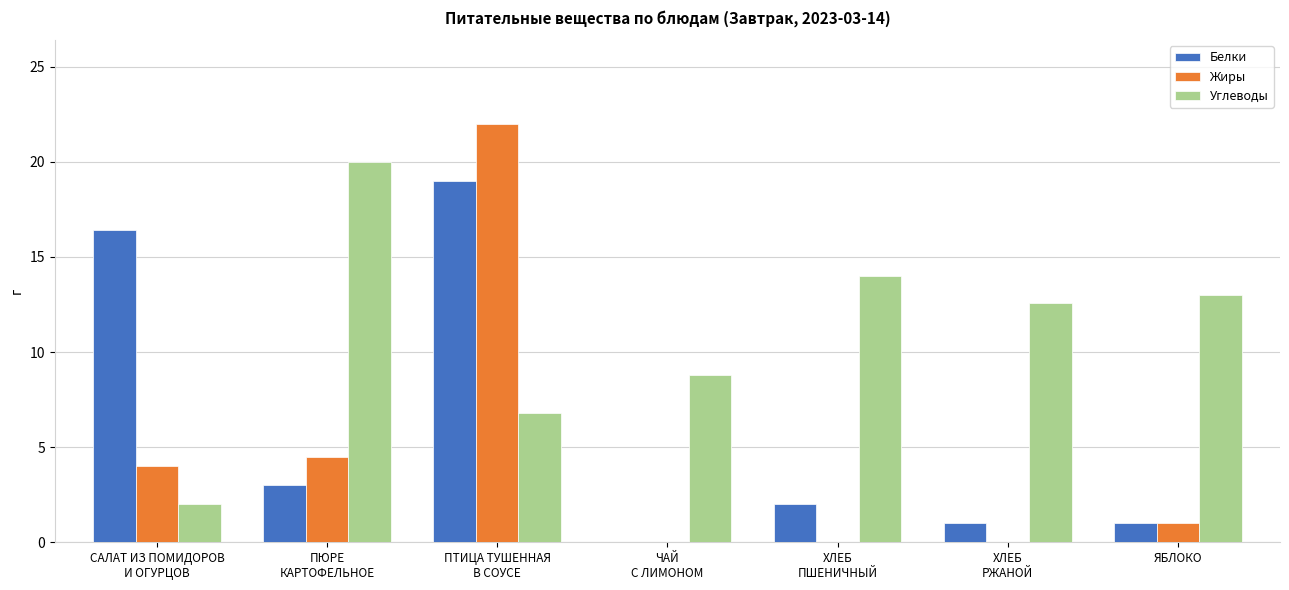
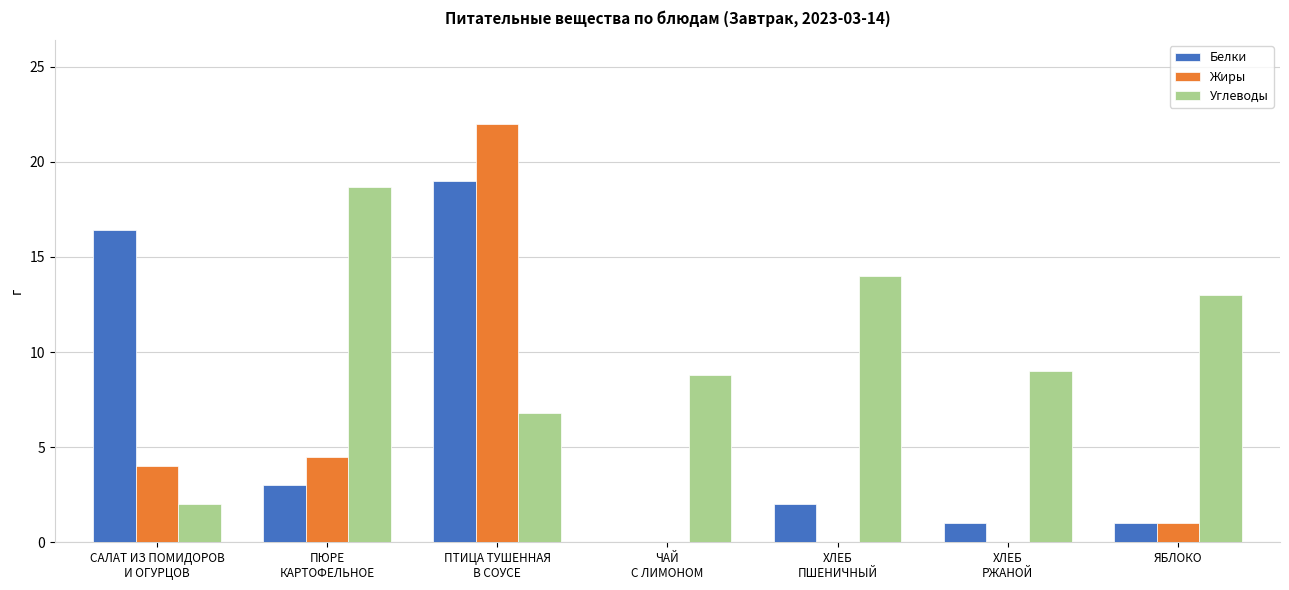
Углеводы, ПЮРЕ КАРТОФЕЛЬНОЕ: 20.0 -> 18.7
Углеводы, ХЛЕБ РЖАНОЙ: 12.6 -> 9.0
